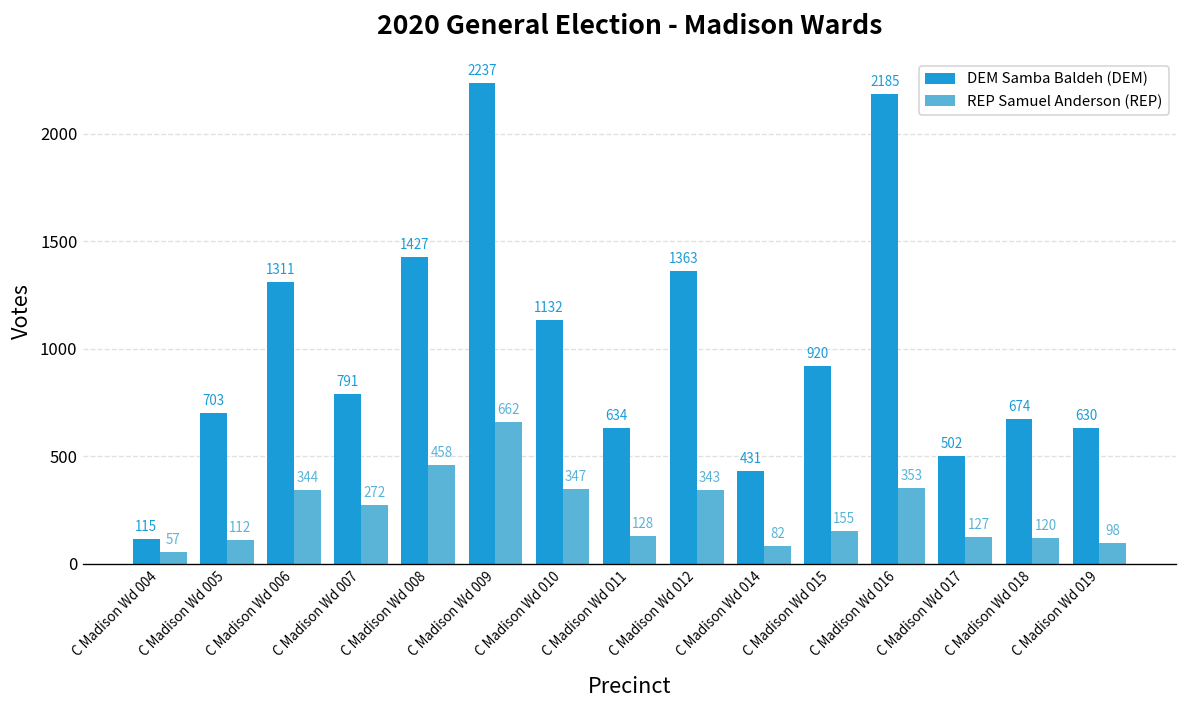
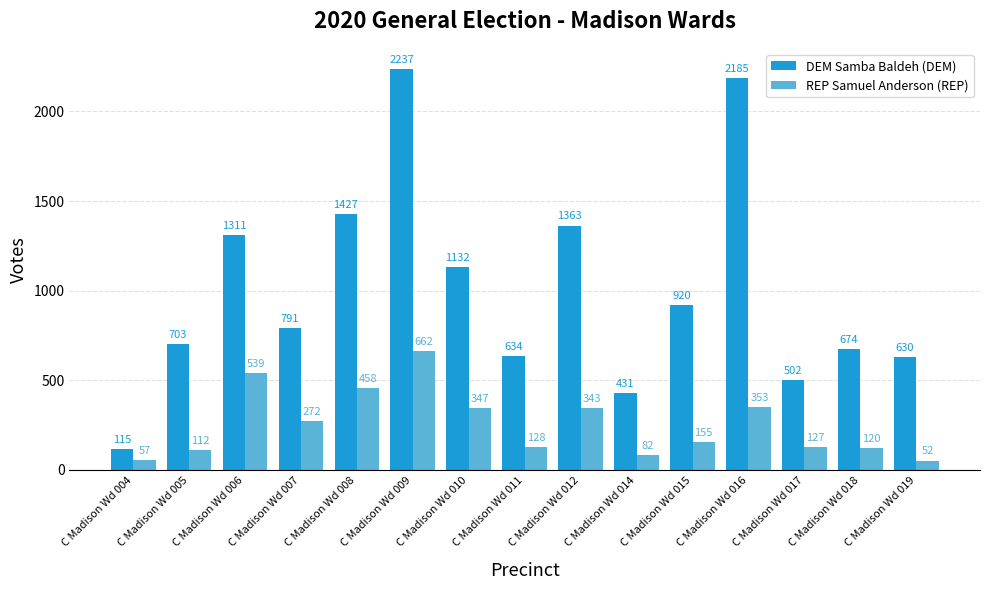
REP Samuel Anderson (REP), C Madison Wd 006: 344 -> 539
REP Samuel Anderson (REP), C Madison Wd 019: 98 -> 52
